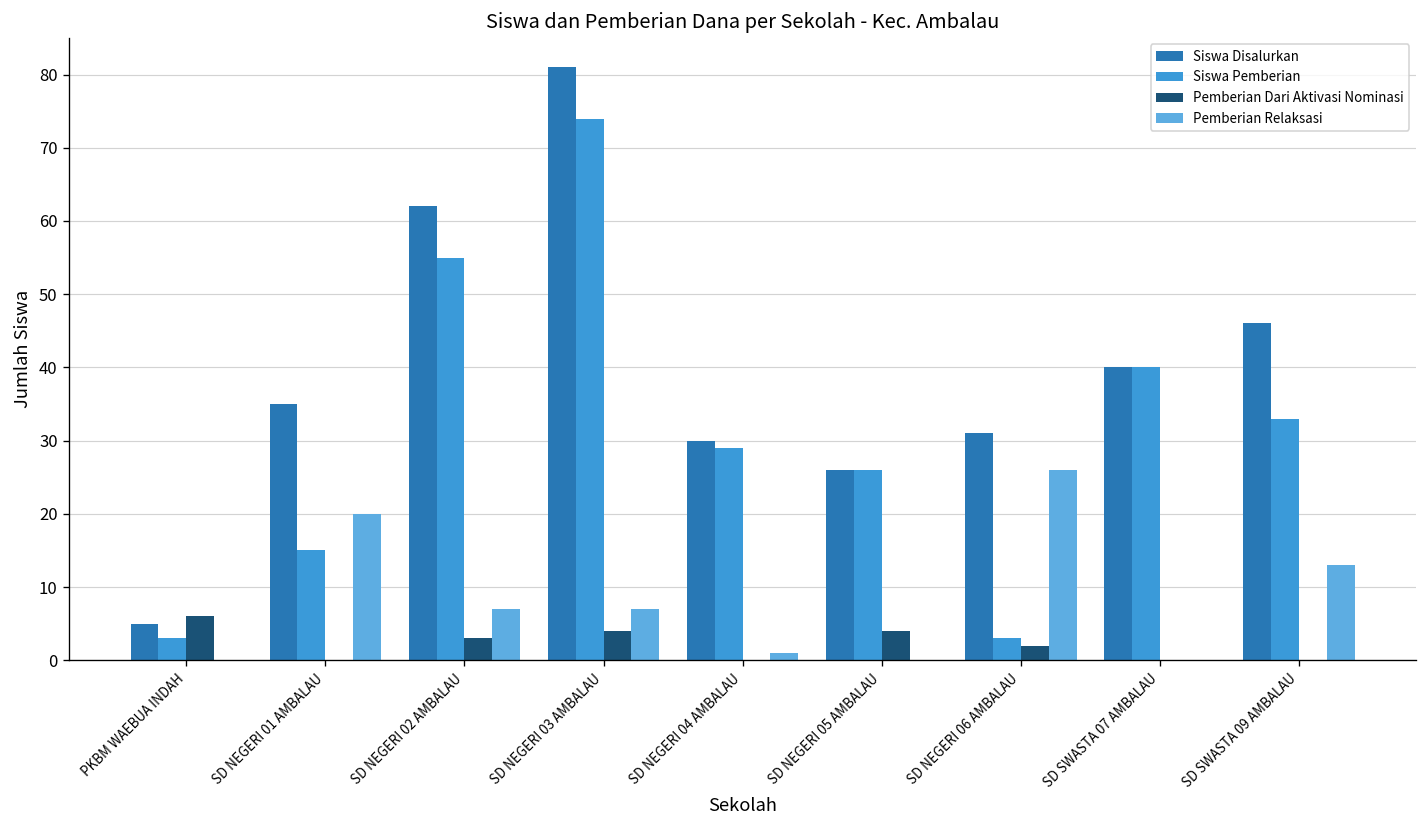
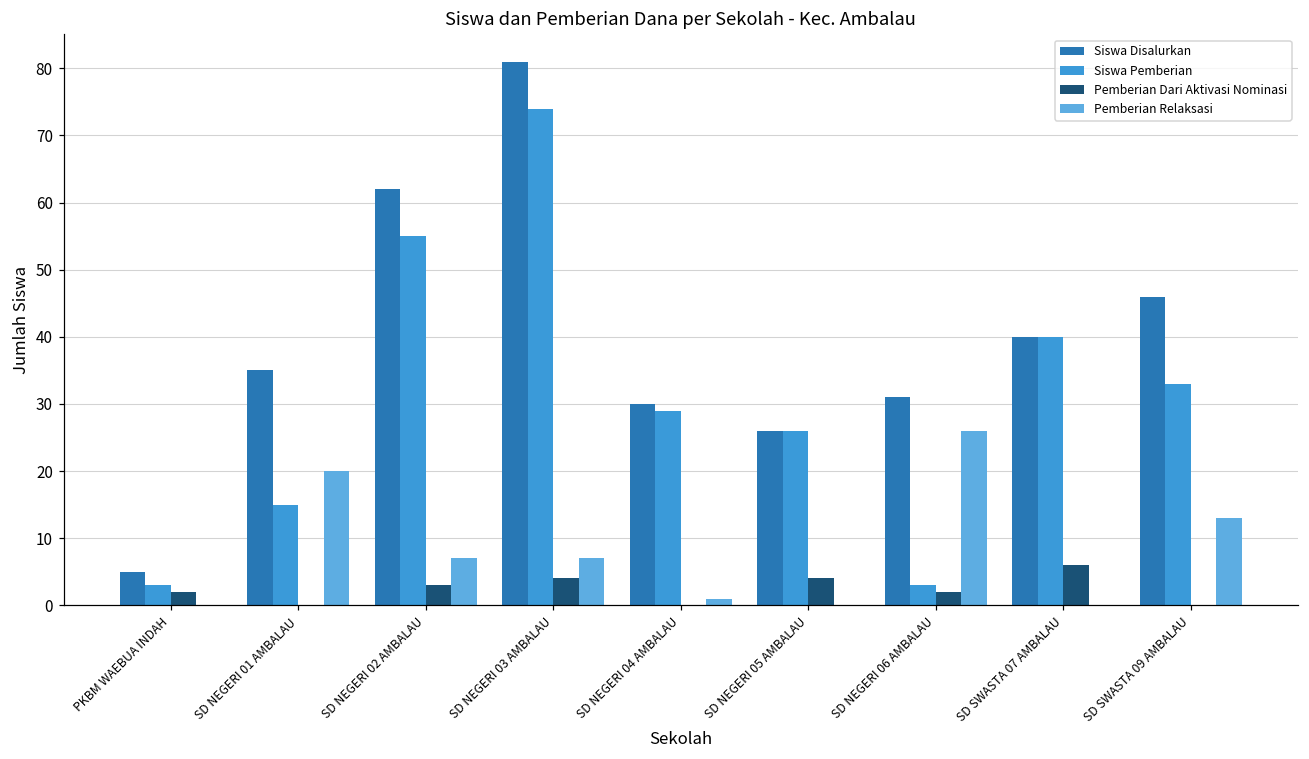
Pemberian Dari Aktivasi Nominasi, PKBM WAEBUA INDAH: 6 -> 2
Pemberian Dari Aktivasi Nominasi, SD SWASTA 07 AMBALAU: 0 -> 6
